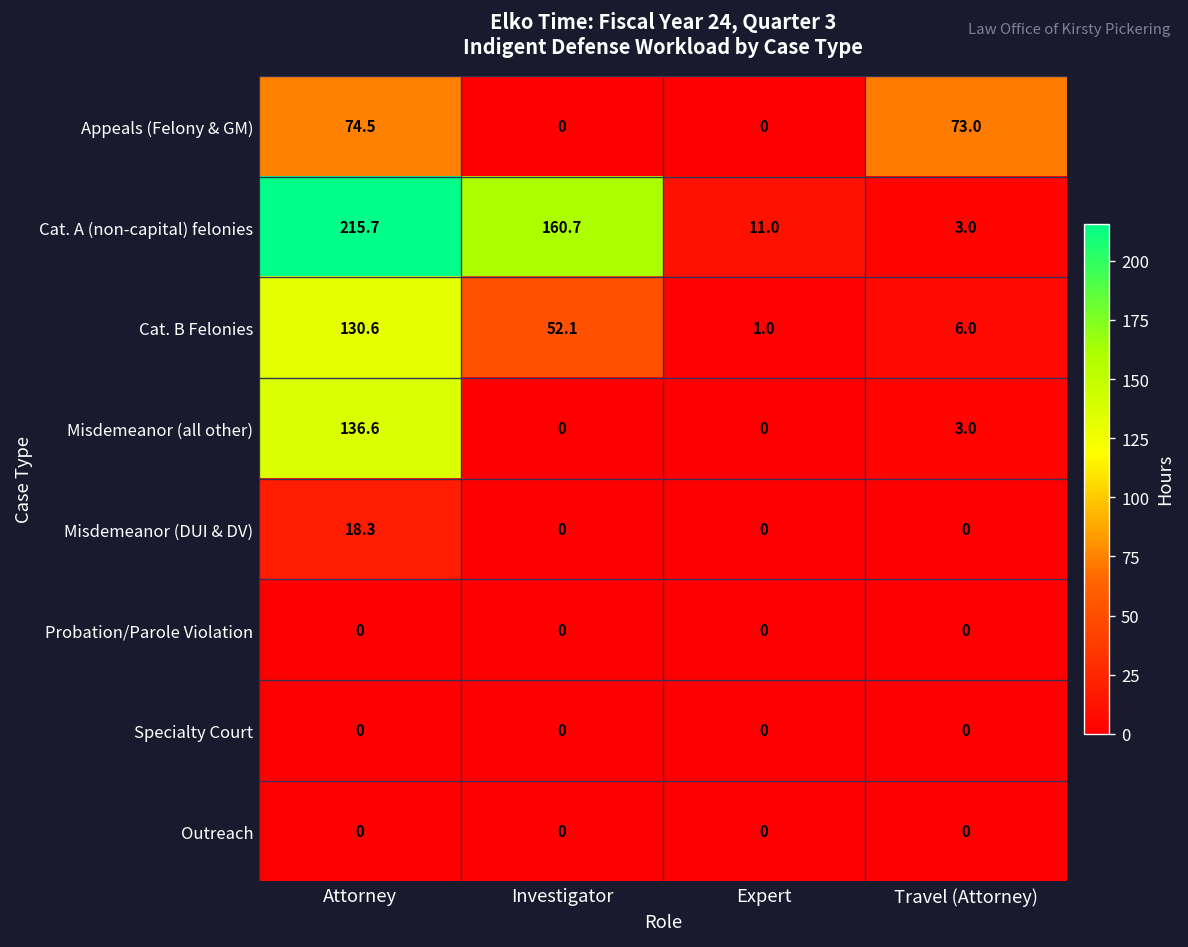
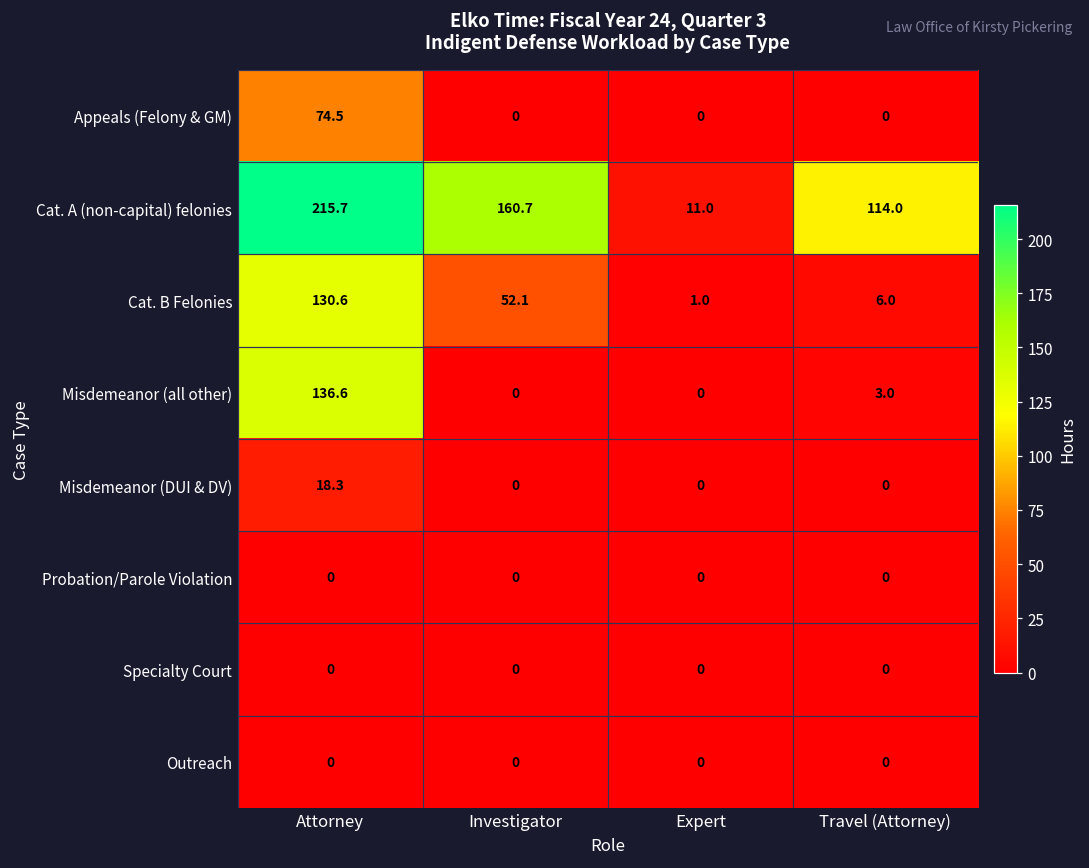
Appeals (Felony & GM), Travel (Attorney): 73.0 -> 0
Cat. A (non-capital) felonies, Travel (Attorney): 3.0 -> 114.0
